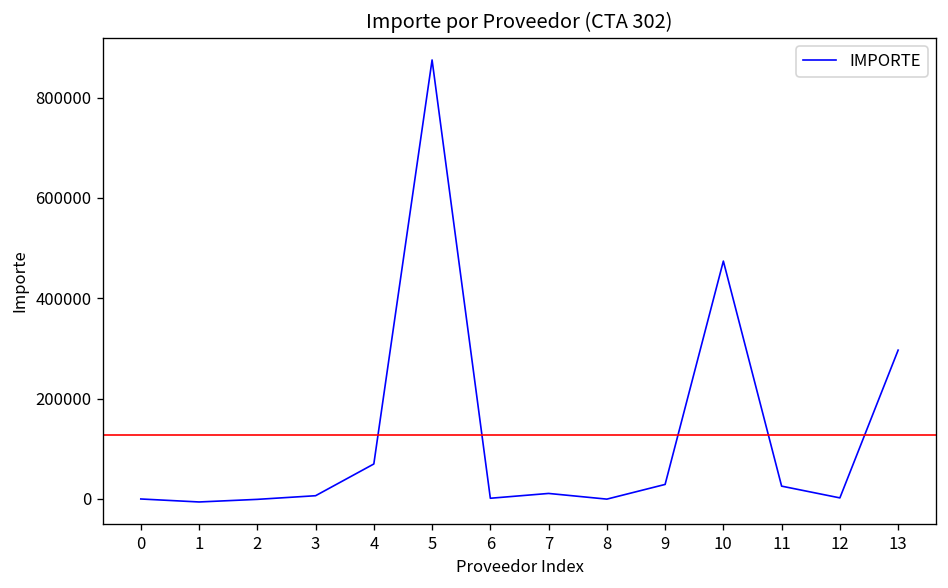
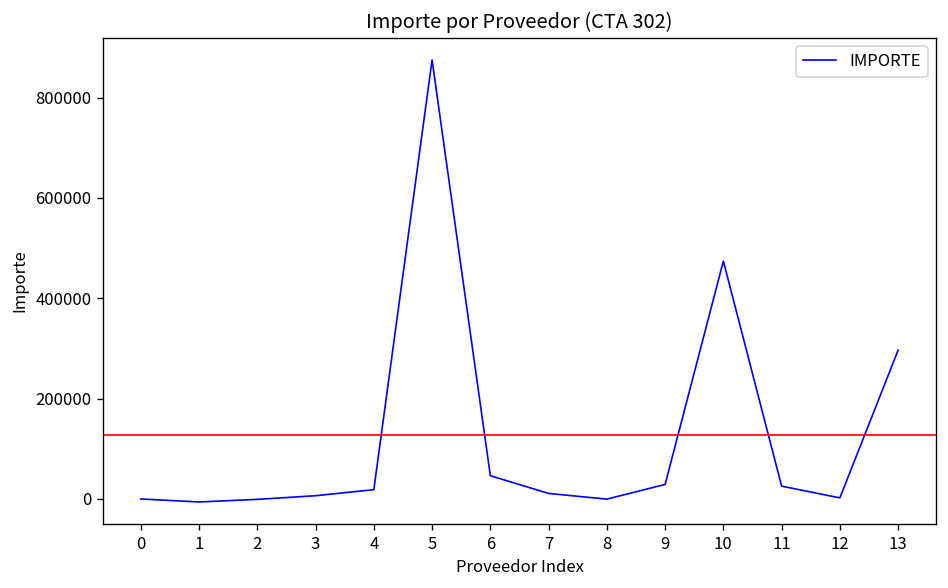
4: 70000 -> 20000
6: 0 -> 50000
